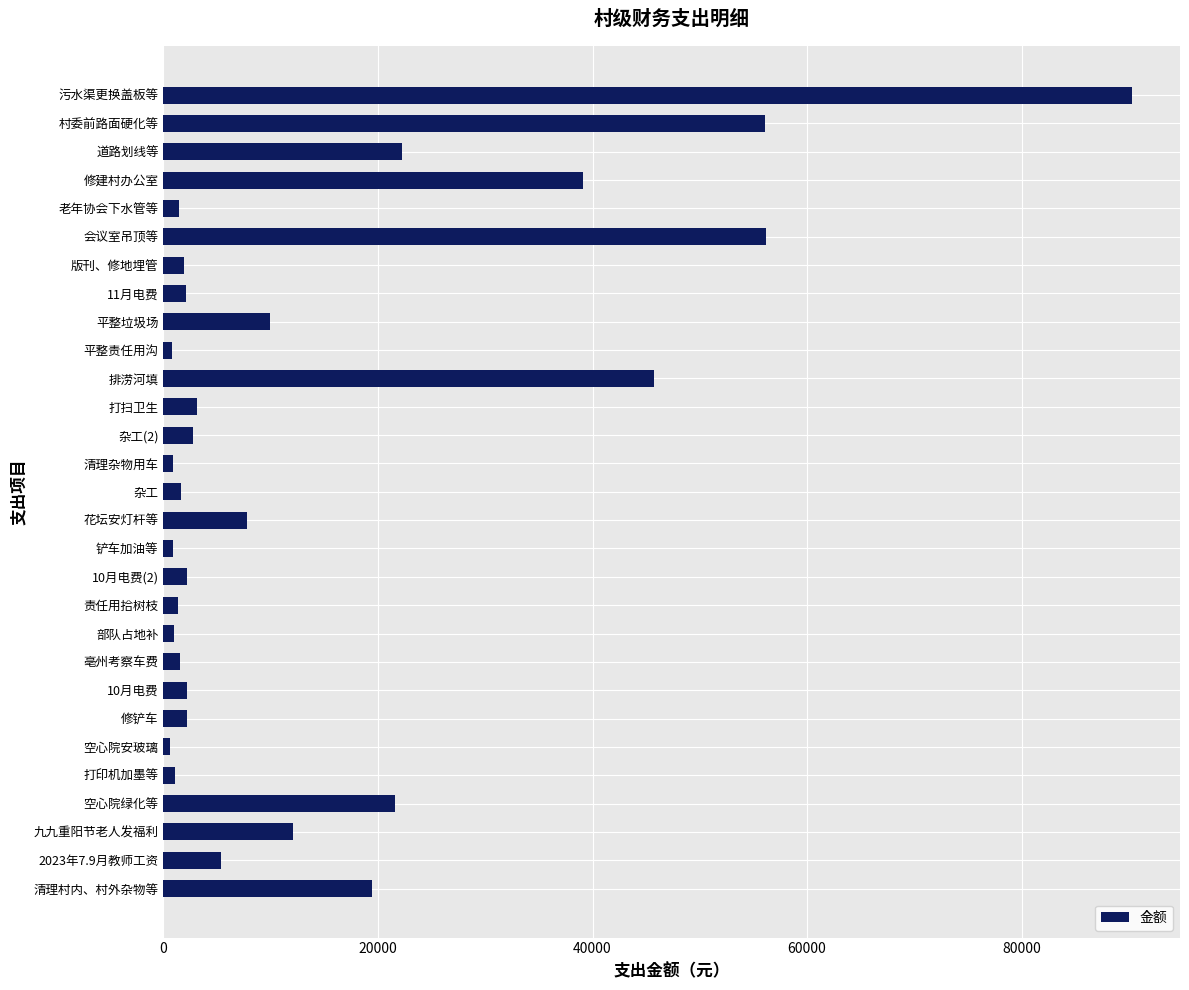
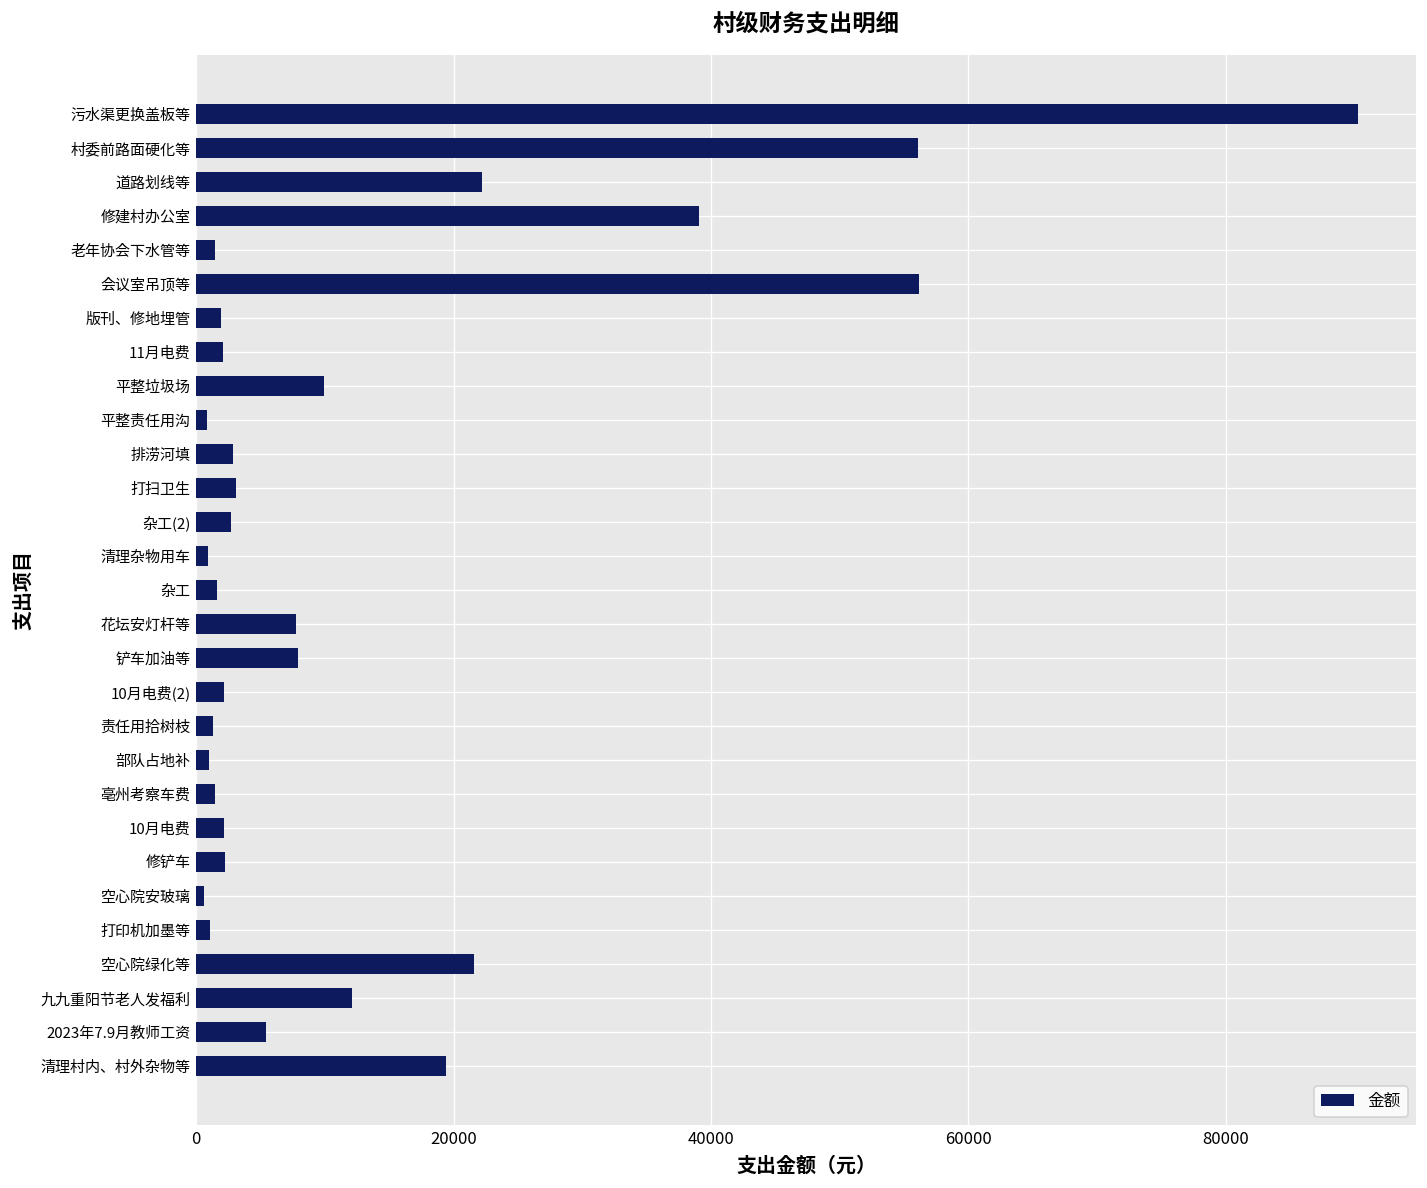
排涝河填: 45700 -> 2900
铲车加油等: 900 -> 7900
